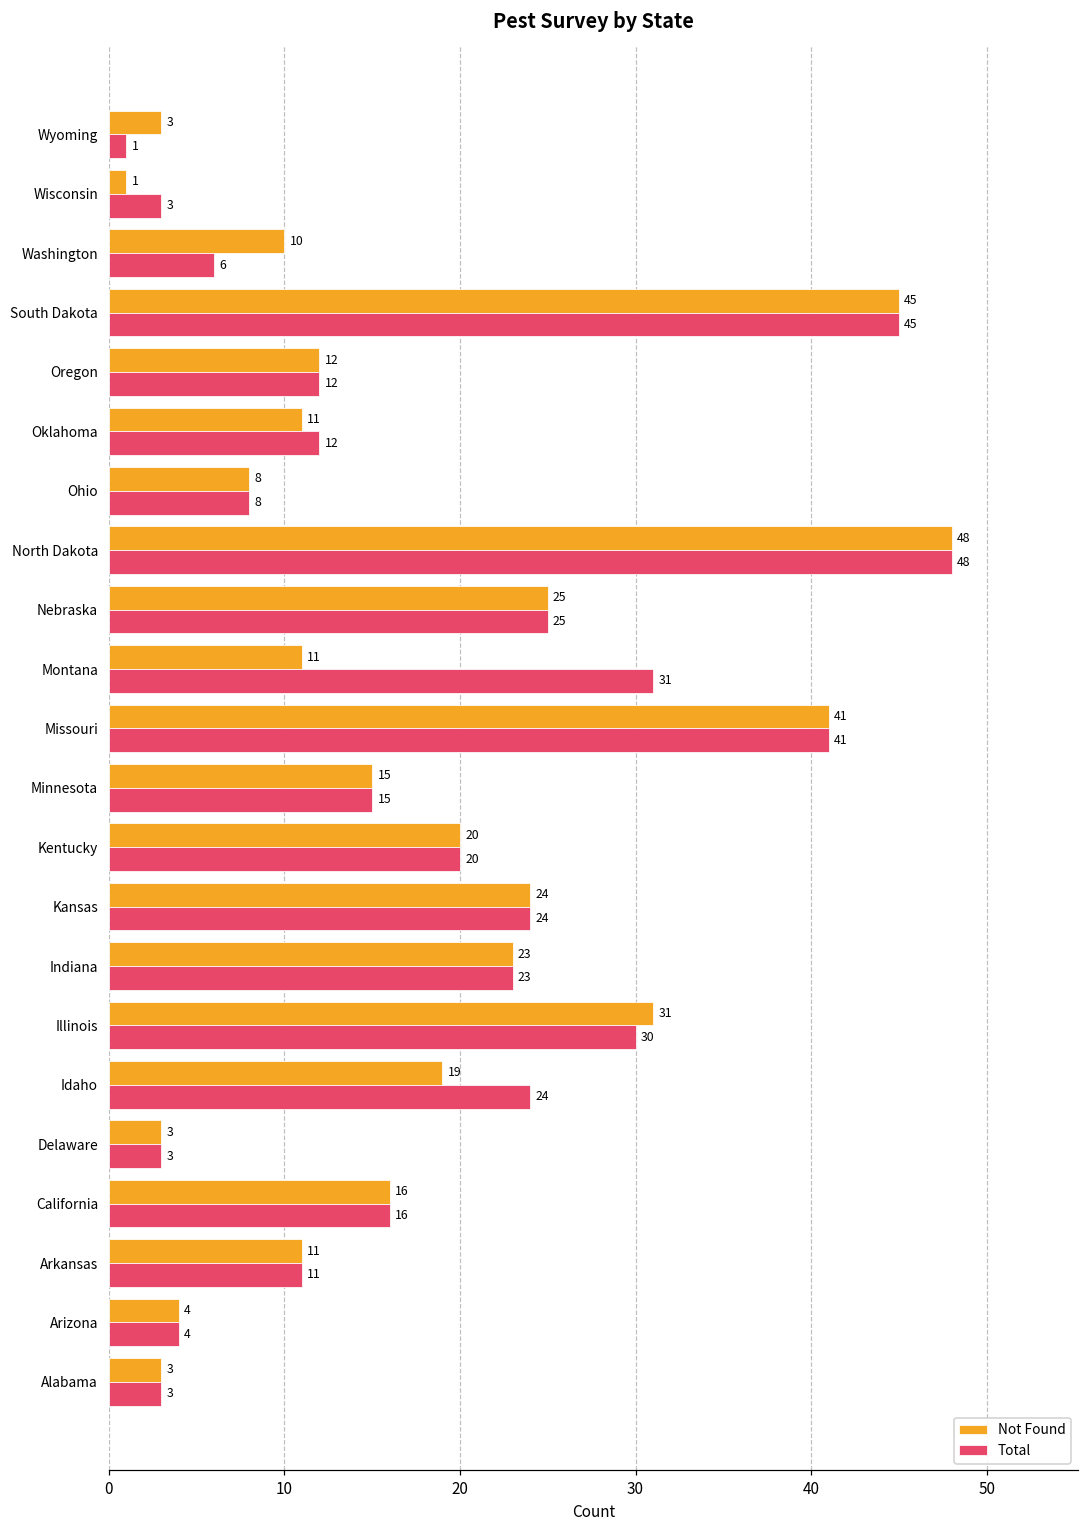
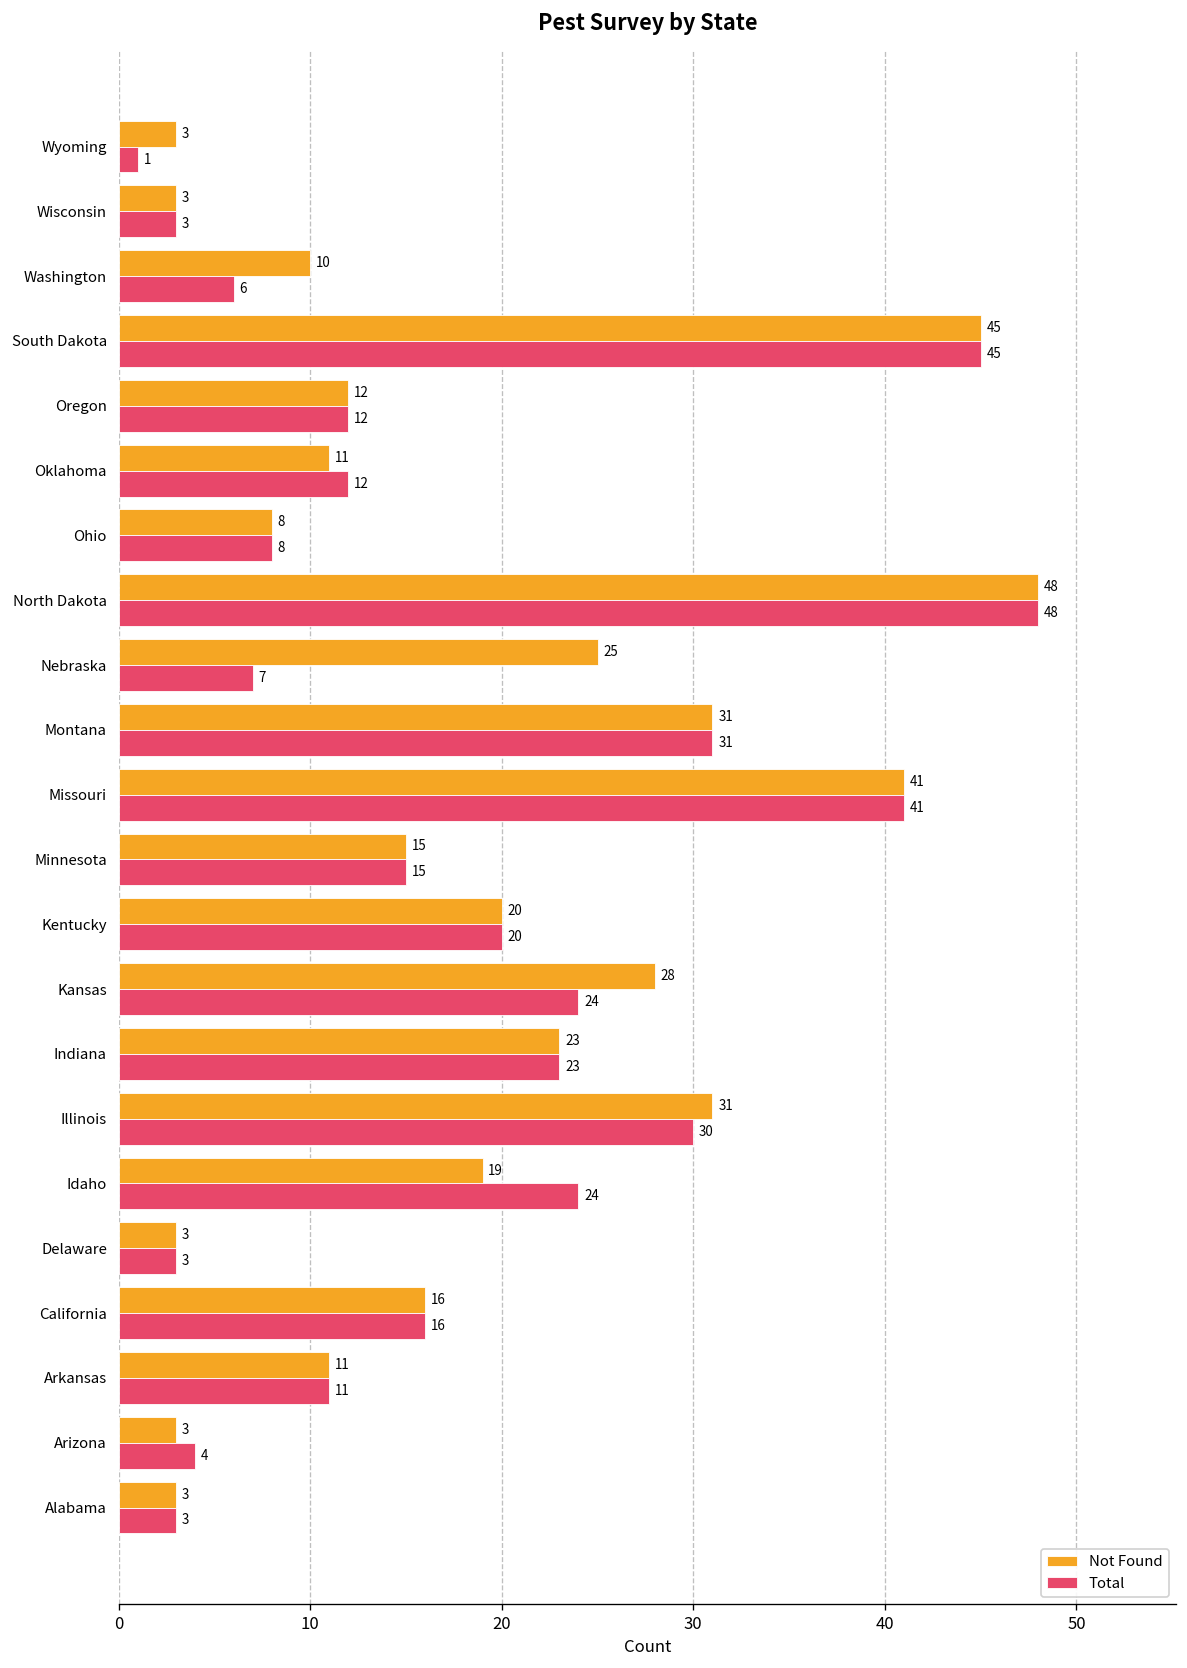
Not Found, Wisconsin: 1 -> 3
Total, Nebraska: 25 -> 7
Not Found, Montana: 11 -> 31
Not Found, Kansas: 24 -> 28
Not Found, Arizona: 4 -> 3
